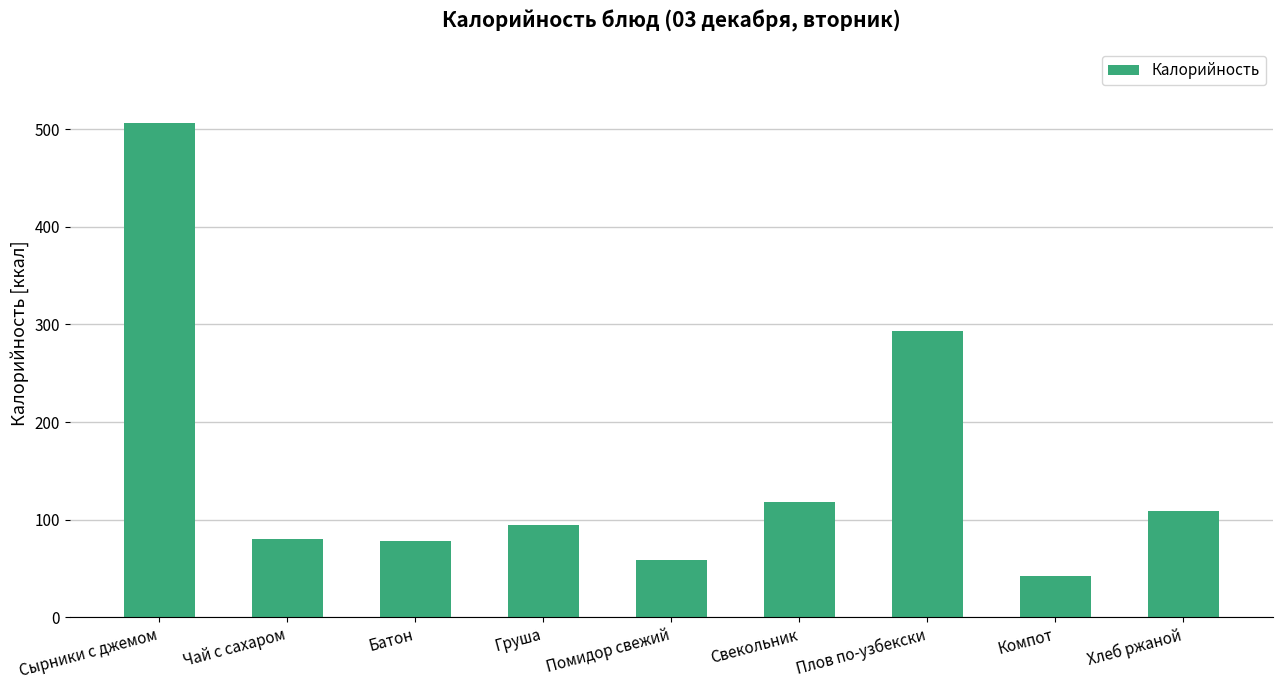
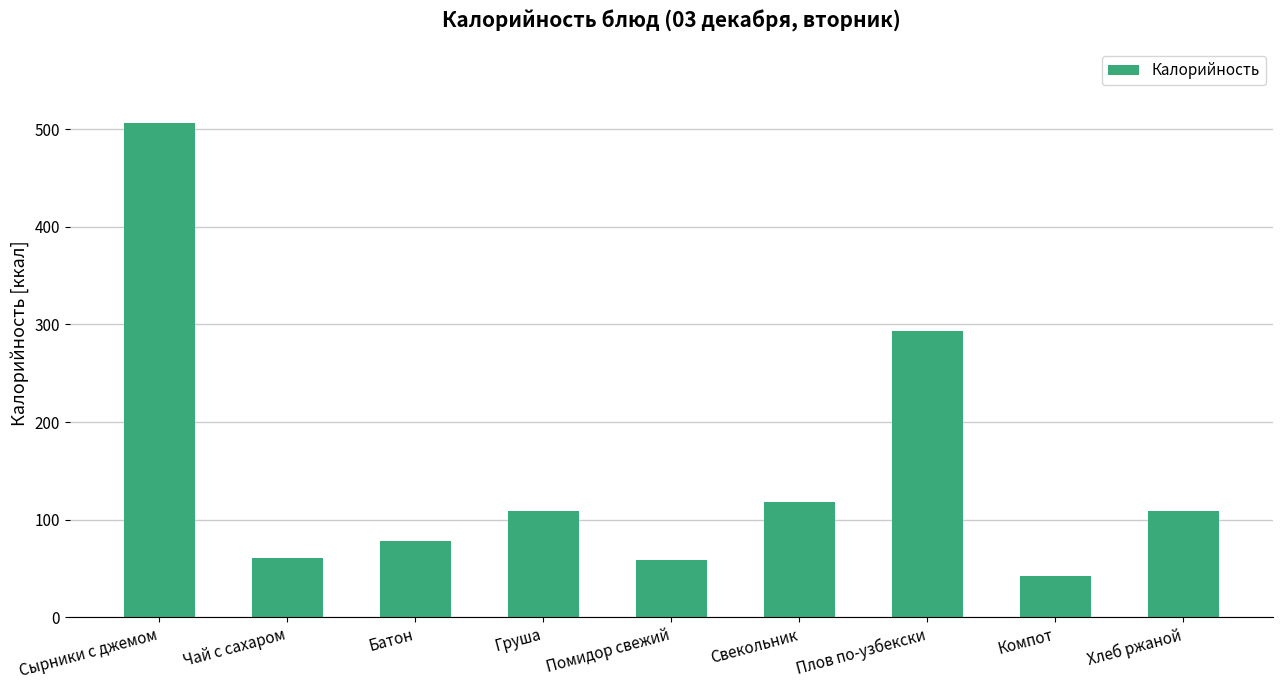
Чай с сахаром: 80 -> 60
Груша: 90 -> 110
